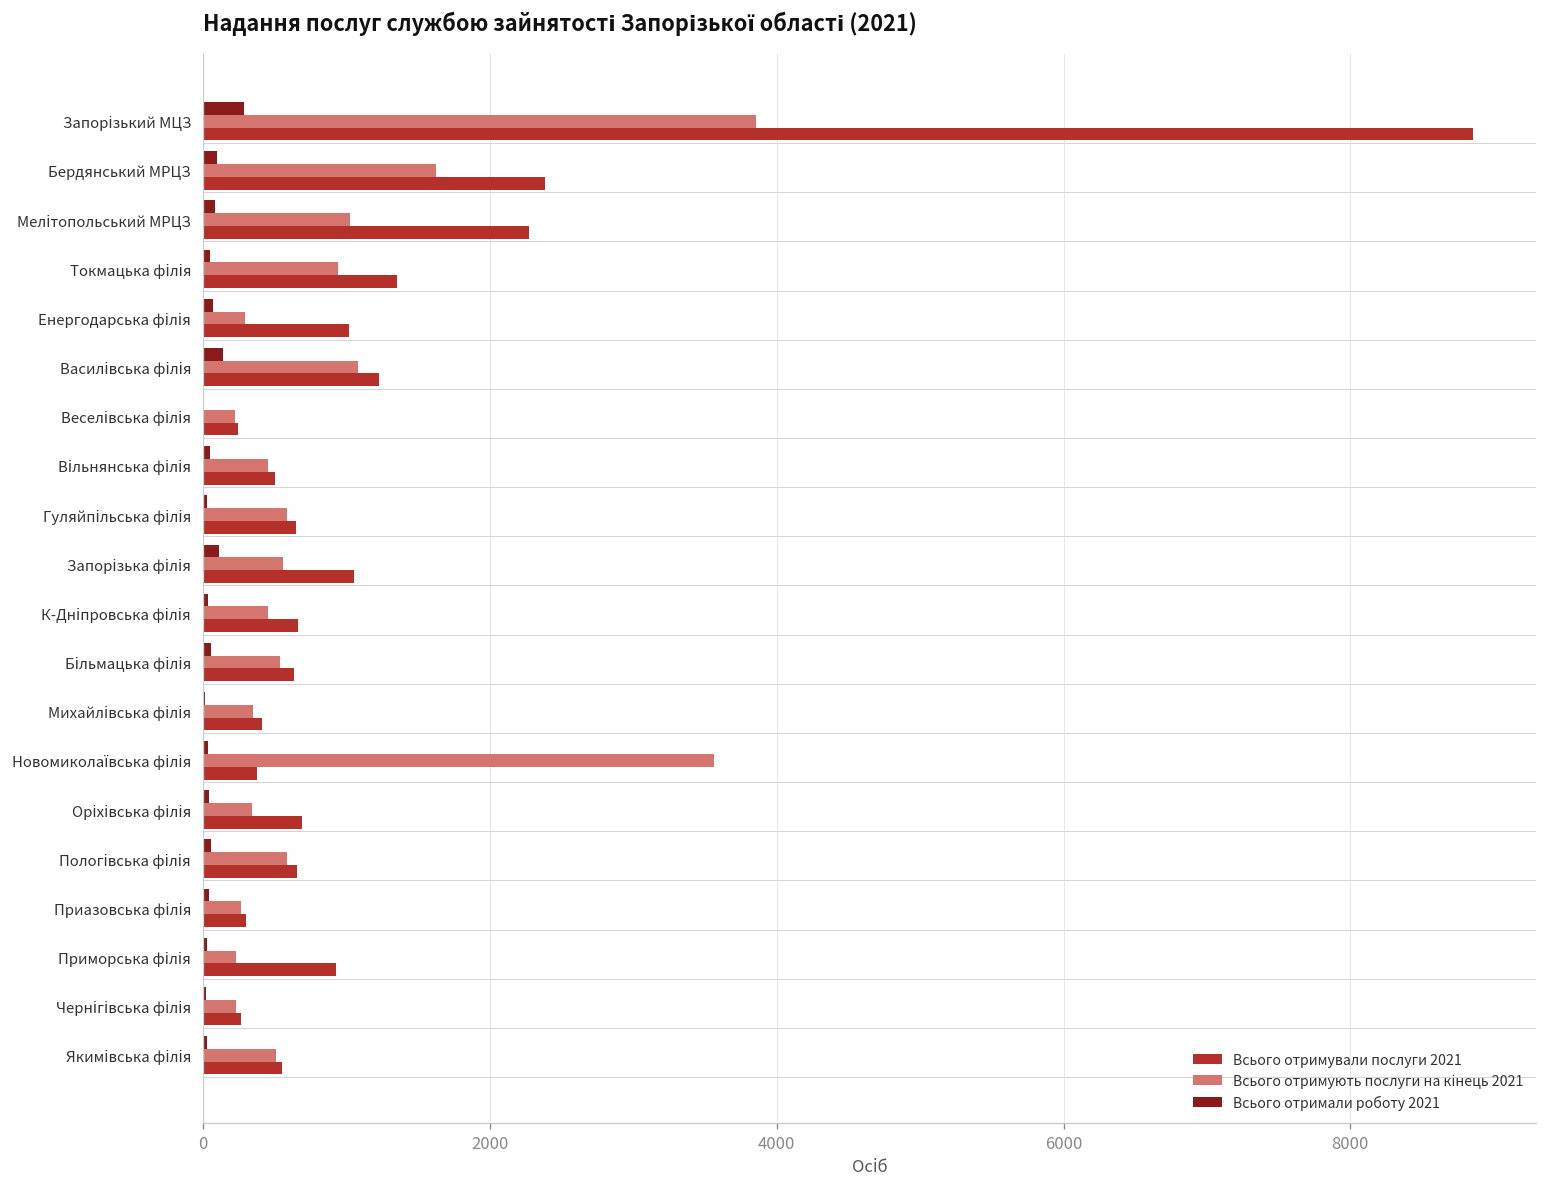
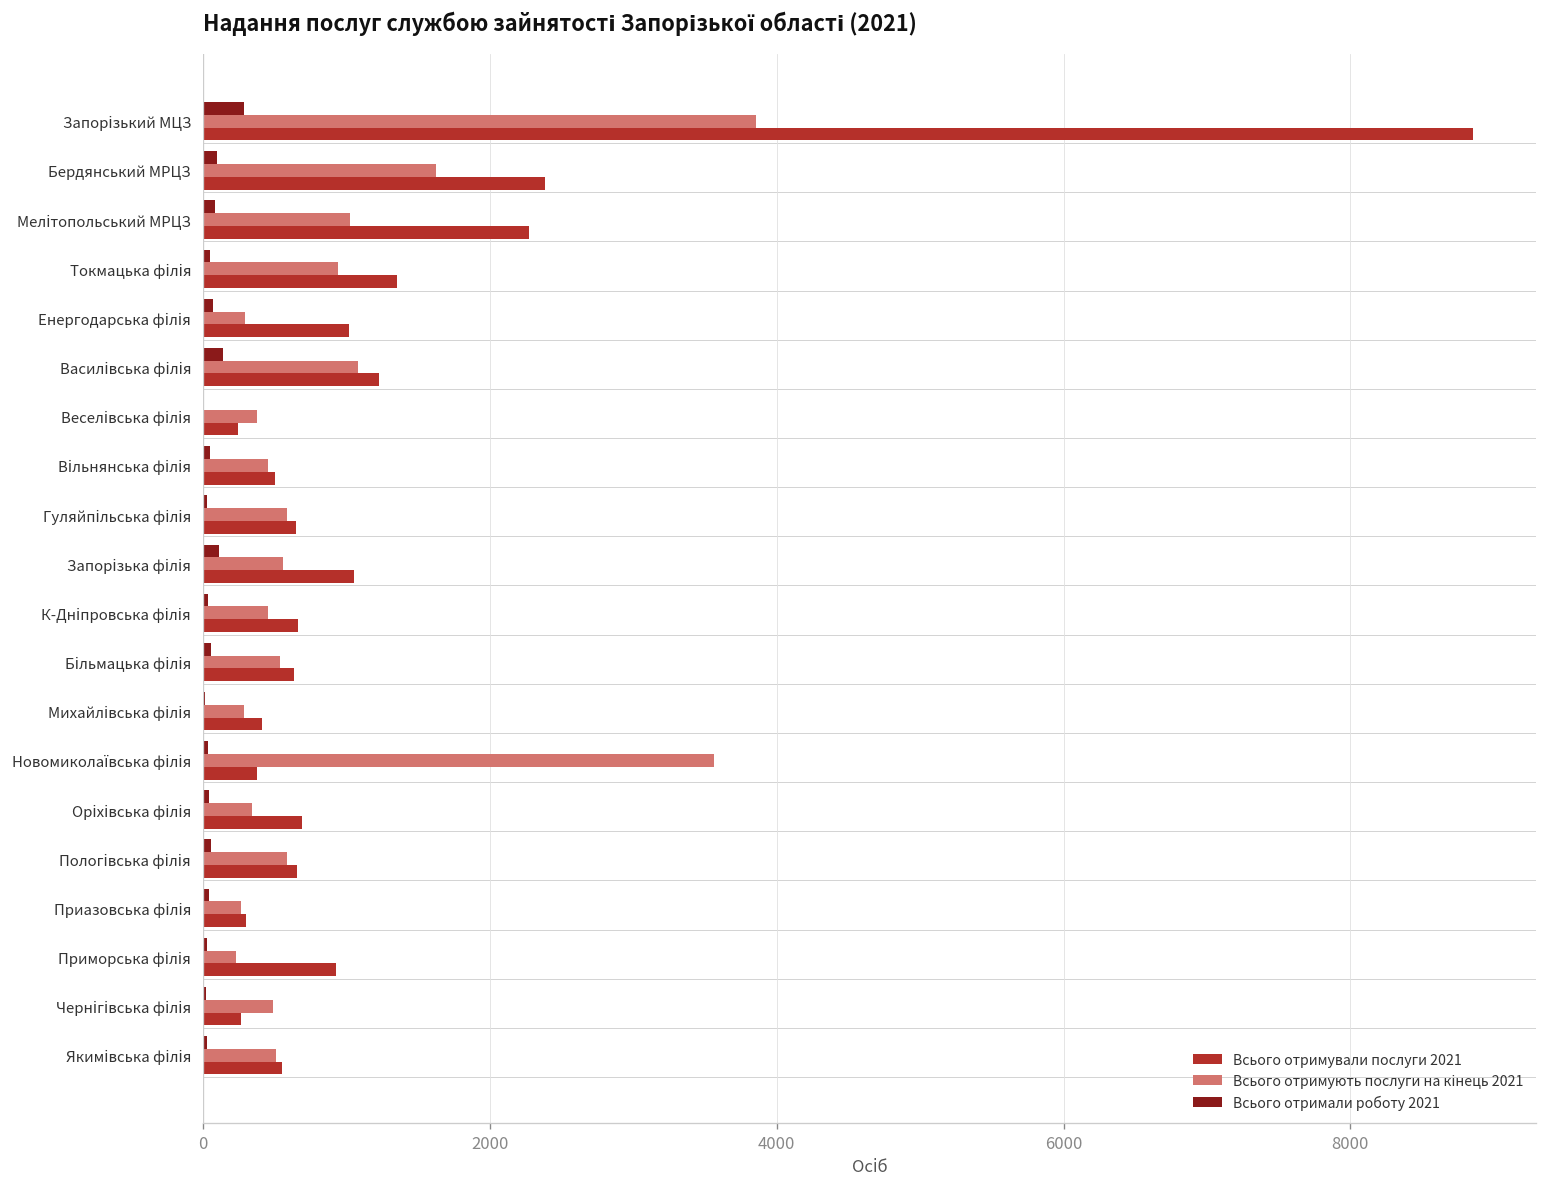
Всього отримують послуги на кінець 2021, Веселівська філія: 220 -> 380
Всього отримують послуги на кінець 2021, Михайлівська філія: 350 -> 280
Всього отримують послуги на кінець 2021, Чернігівська філія: 230 -> 490
